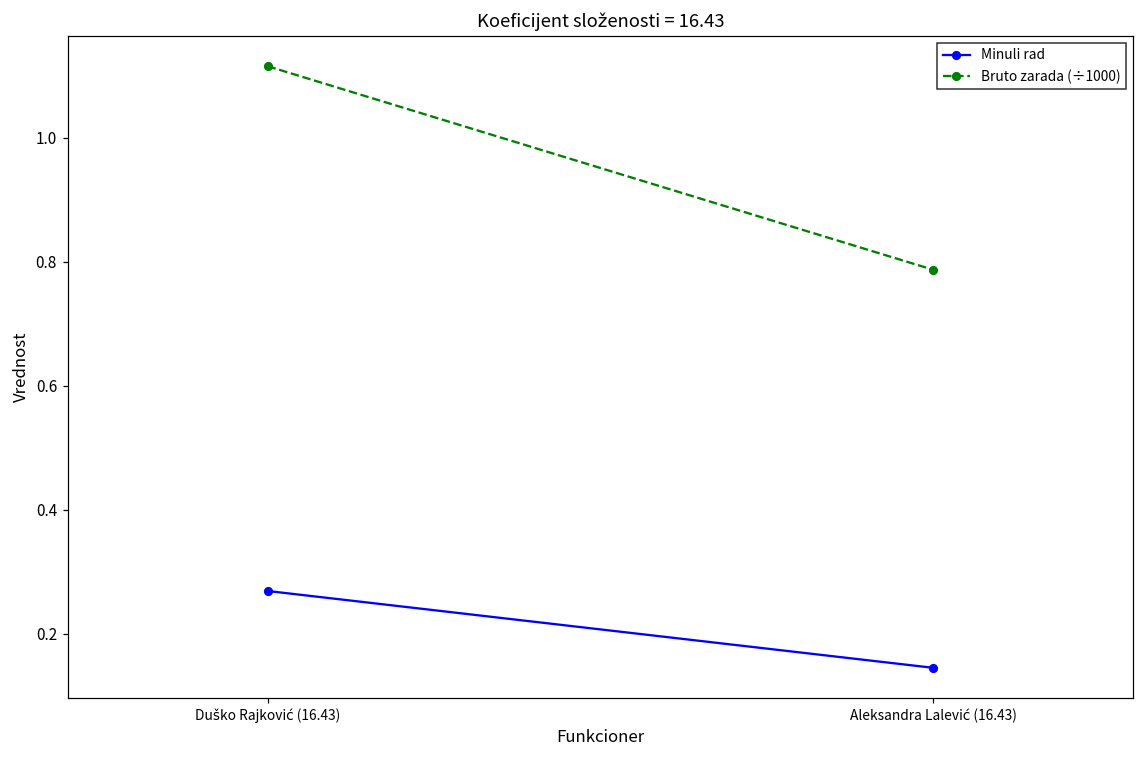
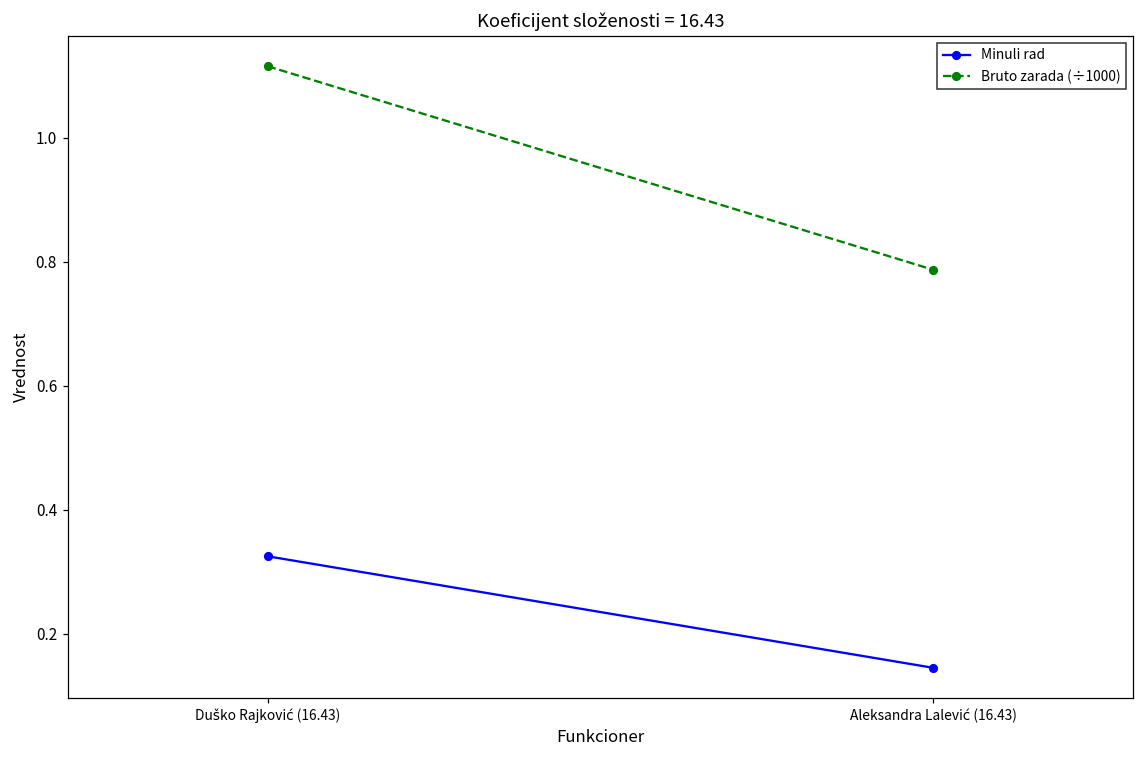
Minuli rad, Duško Rajković (16.43): 0.27 -> 0.33
